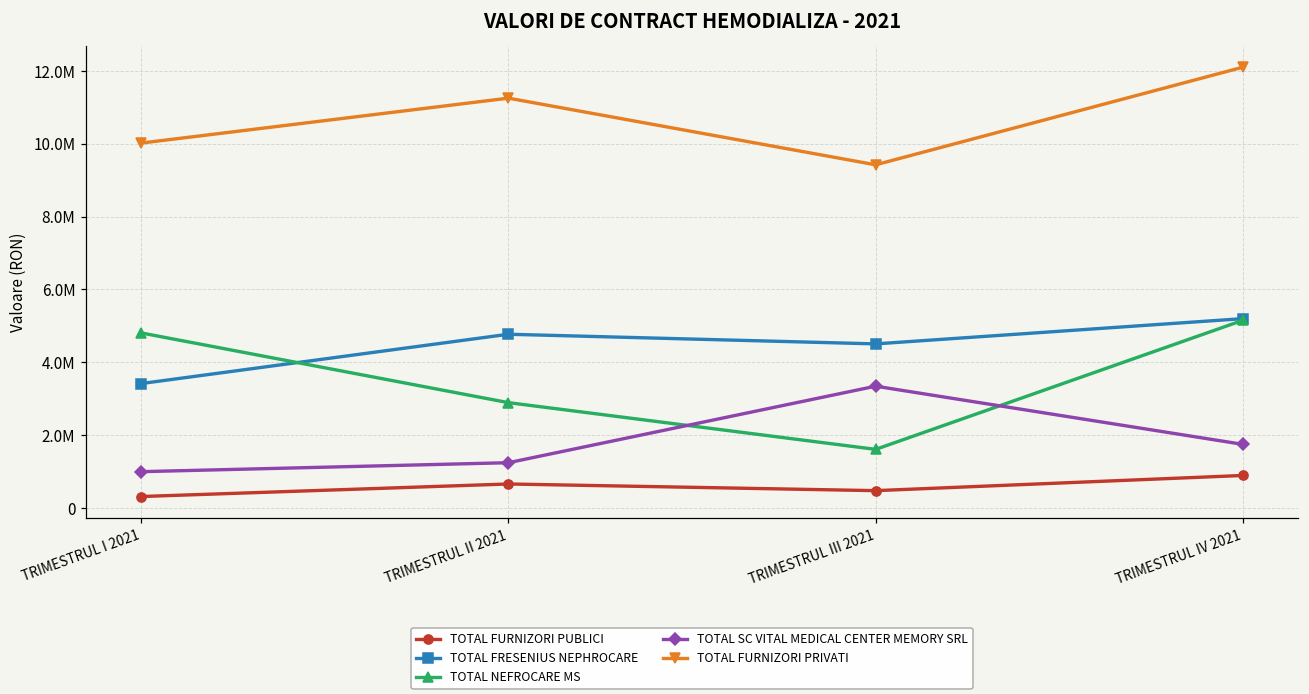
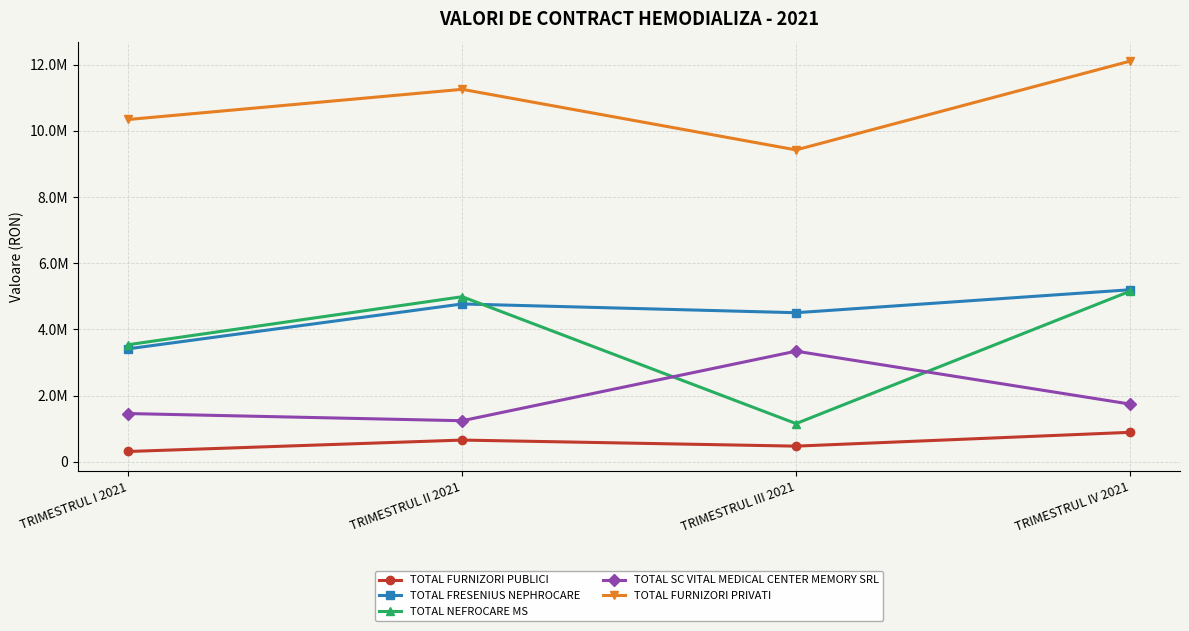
TOTAL NEFROCARE MS, TRIMESTRUL I 2021: 4800000 -> 3500000
TOTAL SC VITAL MEDICAL CENTER MEMORY SRL, TRIMESTRUL I 2021: 1000000 -> 1500000
TOTAL FURNIZORI PRIVATI, TRIMESTRUL I 2021: 10000000 -> 10300000
TOTAL NEFROCARE MS, TRIMESTRUL II 2021: 2900000 -> 5000000
TOTAL NEFROCARE MS, TRIMESTRUL III 2021: 1600000 -> 1200000
